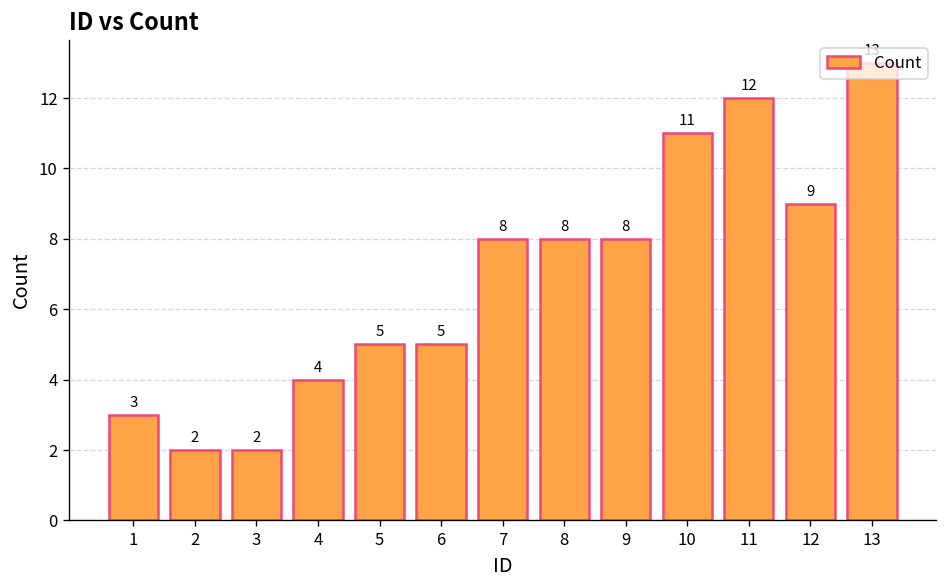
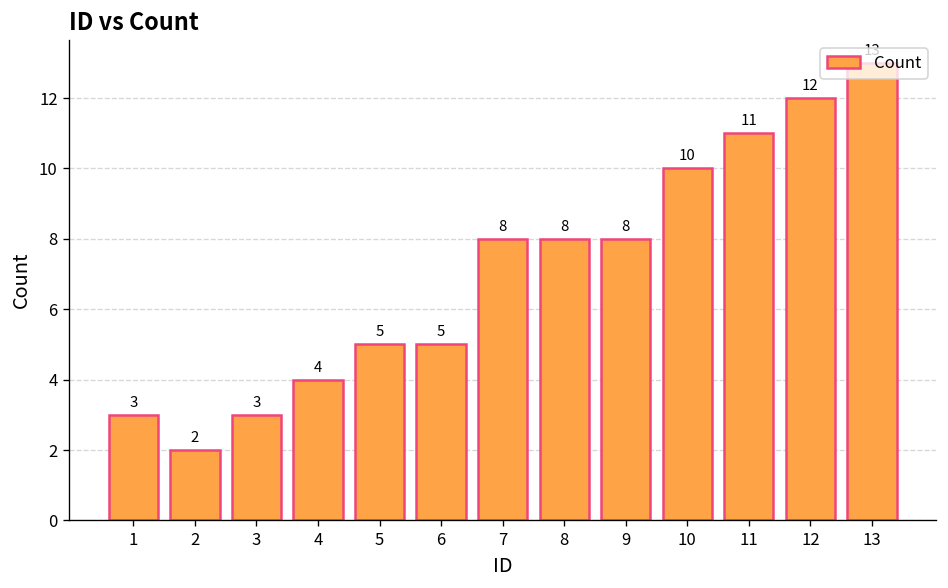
3: 2 -> 3
10: 11 -> 10
11: 12 -> 11
12: 9 -> 12
